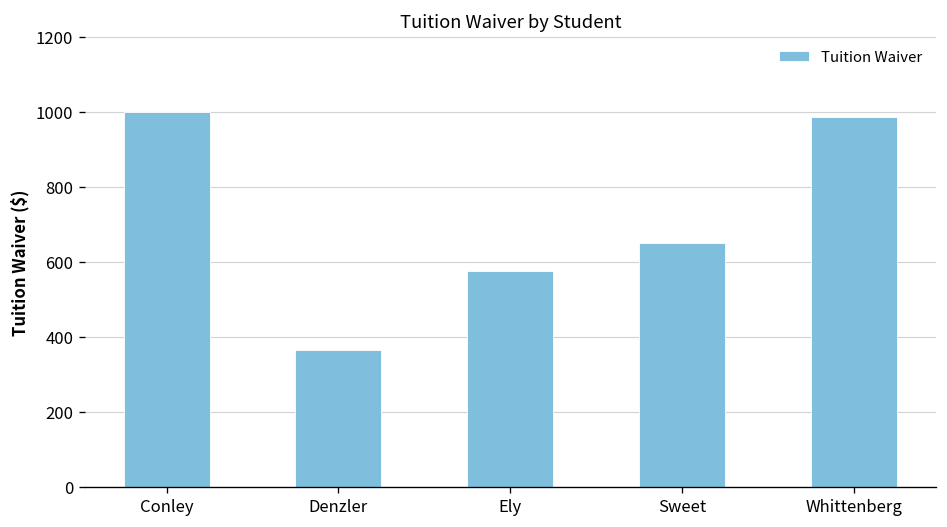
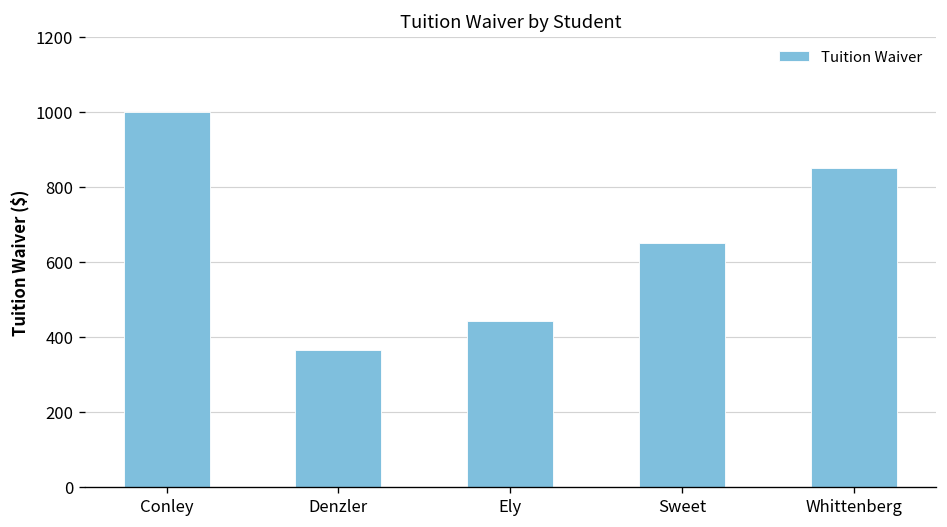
Ely: 580 -> 440
Whittenberg: 990 -> 850
